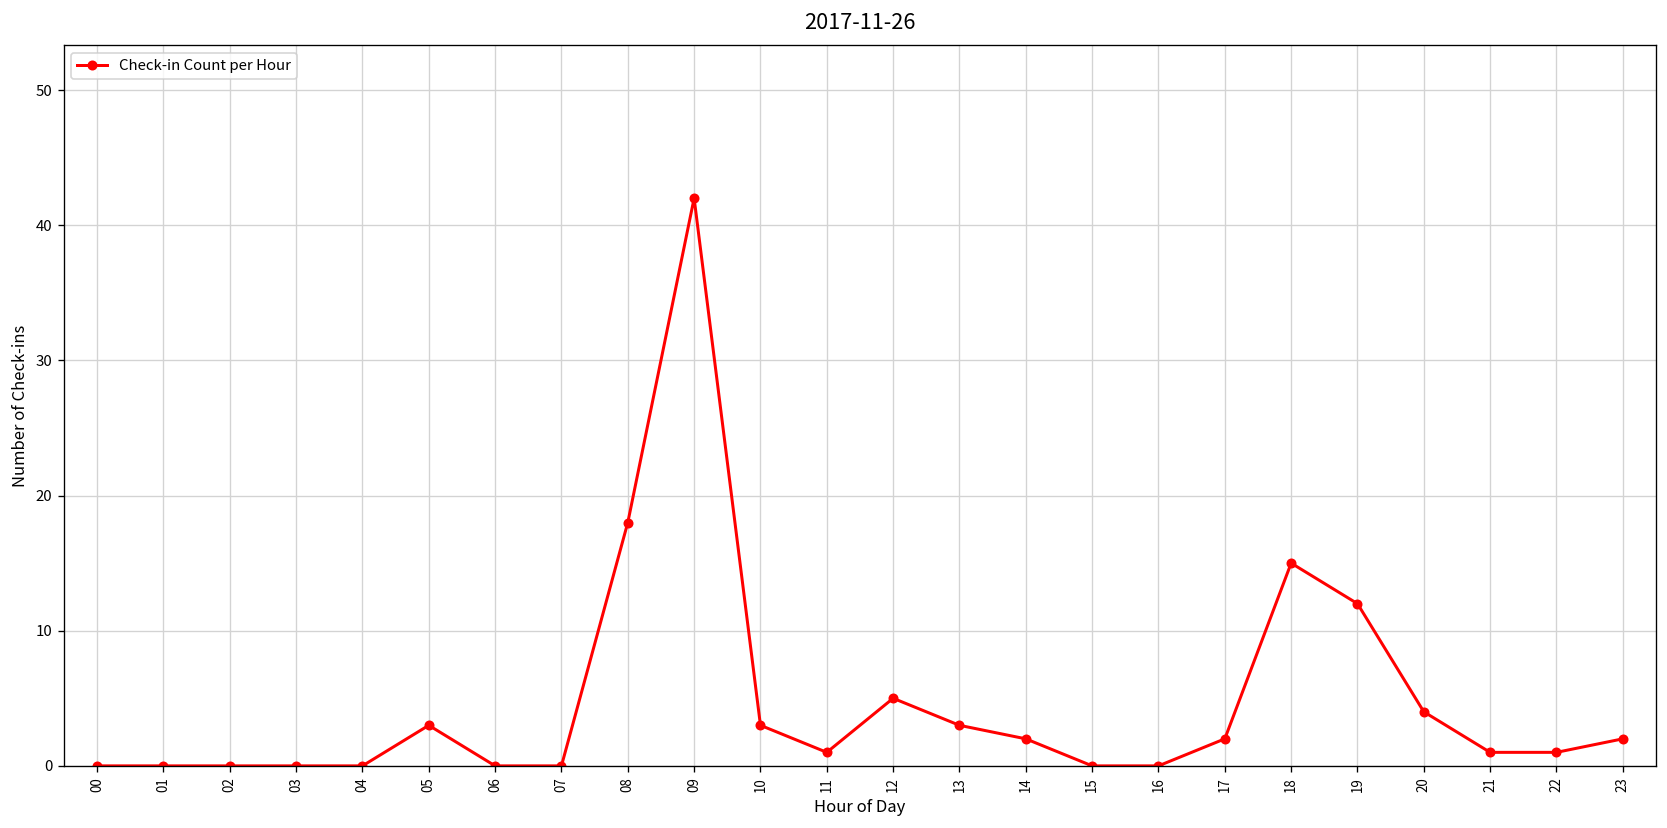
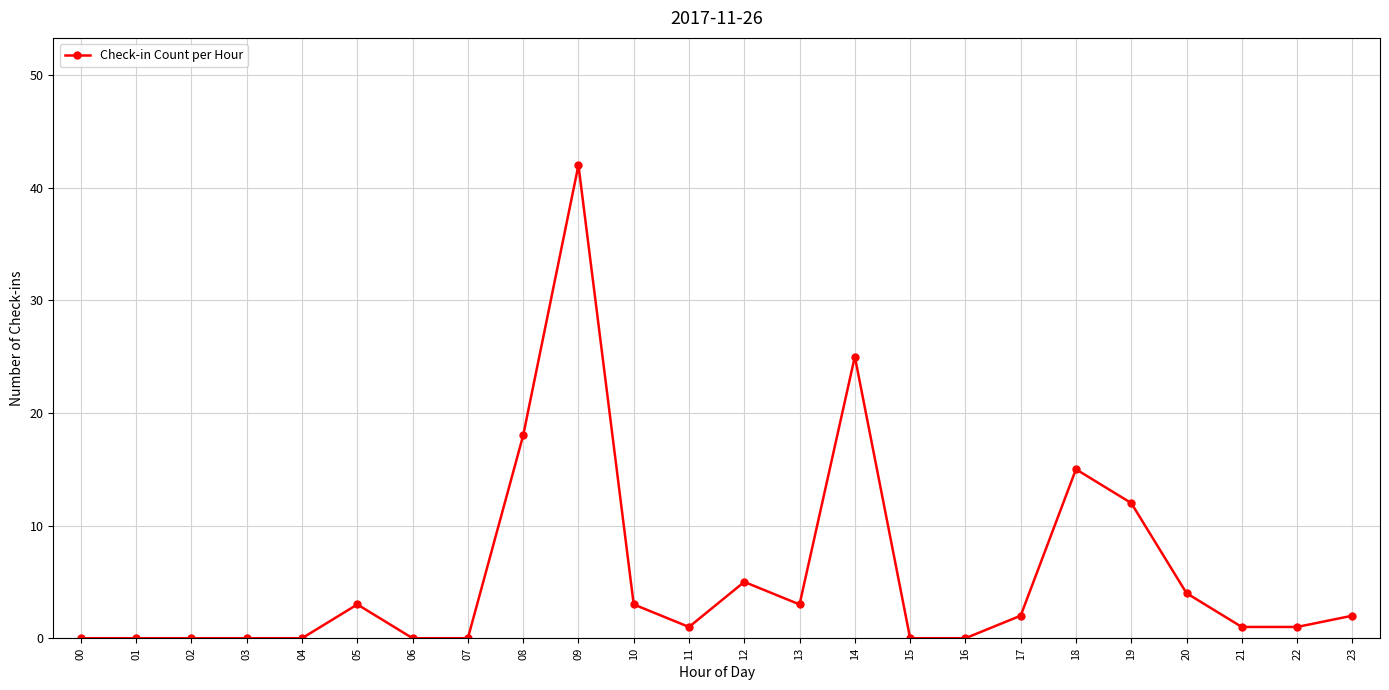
14: 2 -> 25
